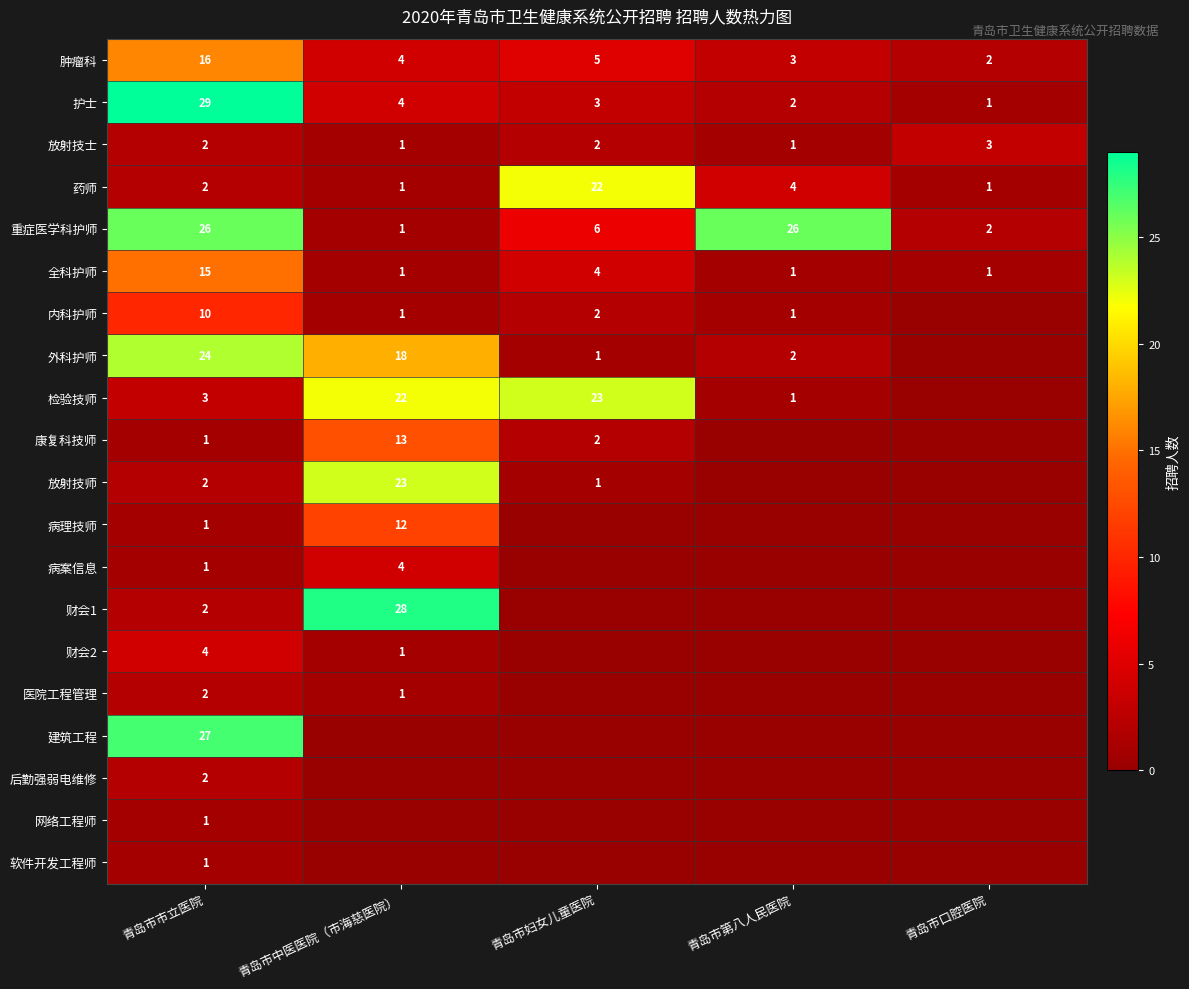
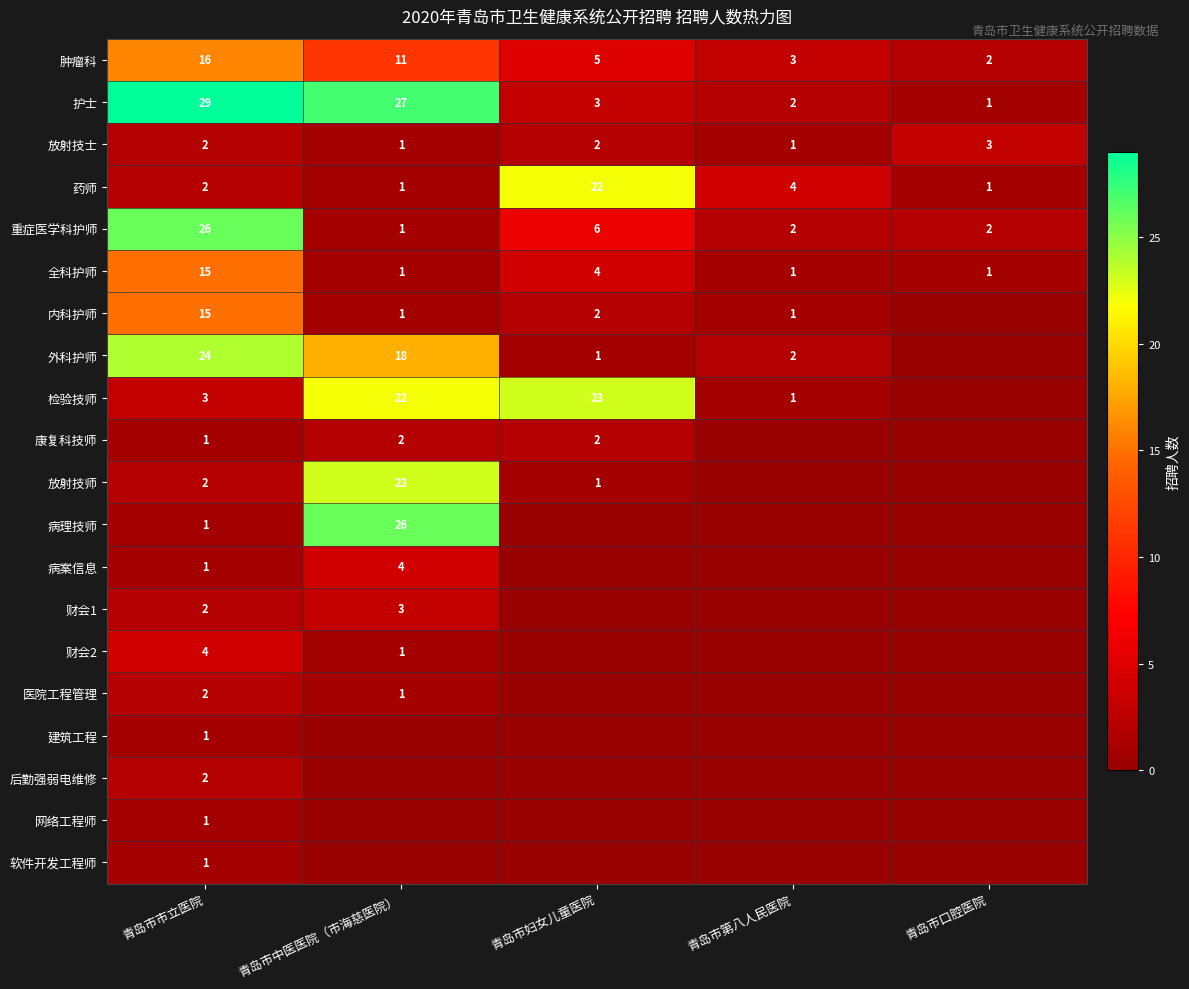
肿瘤科, 青岛市中医医院（市海慈医院）: 4 -> 11
护士, 青岛市中医医院（市海慈医院）: 4 -> 27
重症医学科护师, 青岛市第八人民医院: 26 -> 2
内科护师, 青岛市市立医院: 10 -> 15
康复科技师, 青岛市中医医院（市海慈医院）: 13 -> 2
病理技师, 青岛市中医医院（市海慈医院）: 12 -> 26
财会1, 青岛市中医医院（市海慈医院）: 28 -> 3
建筑工程, 青岛市市立医院: 27 -> 1
